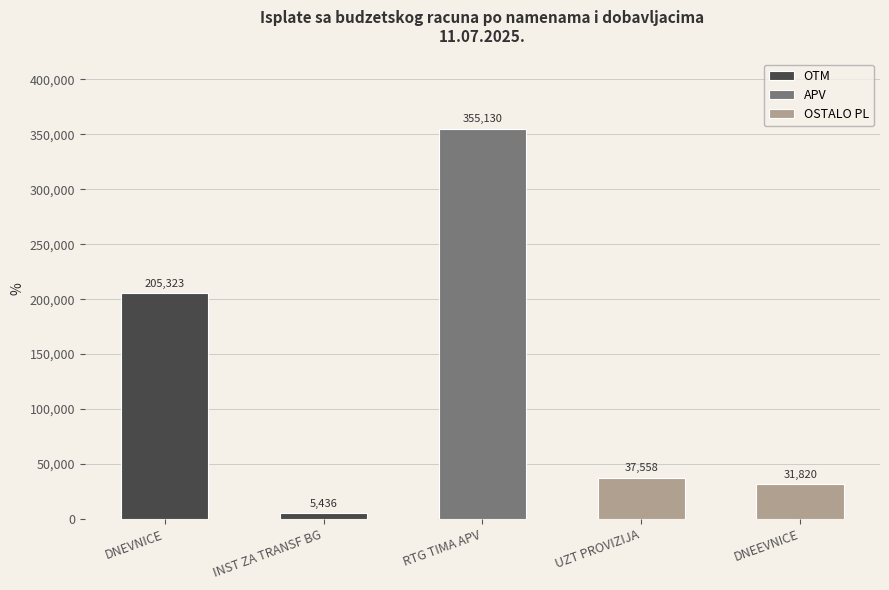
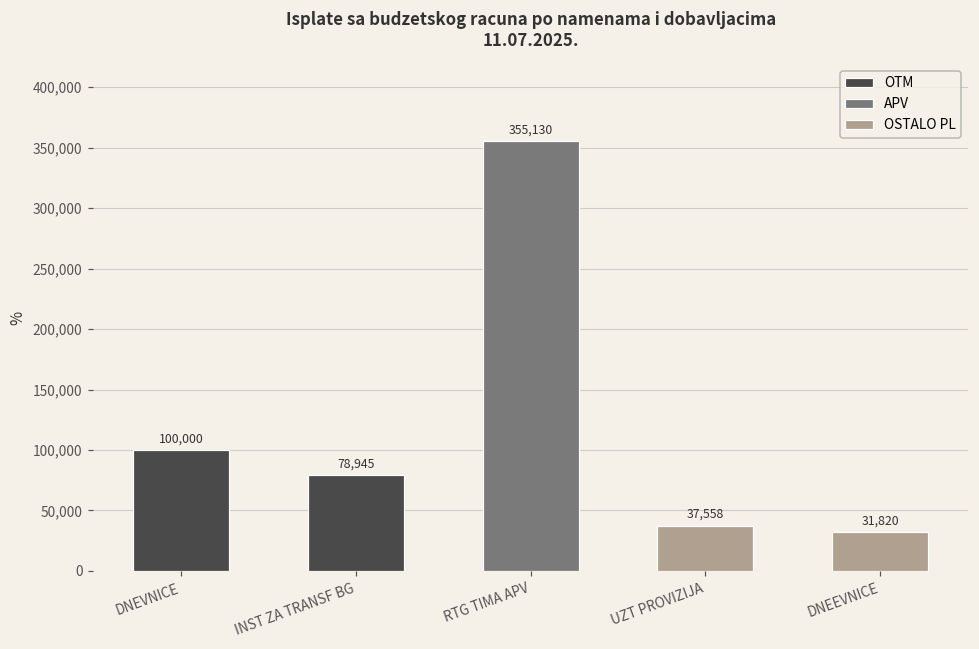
DNEVNICE: 205,323 -> 100,000
INST ZA TRANSF BG: 5,436 -> 78,945
